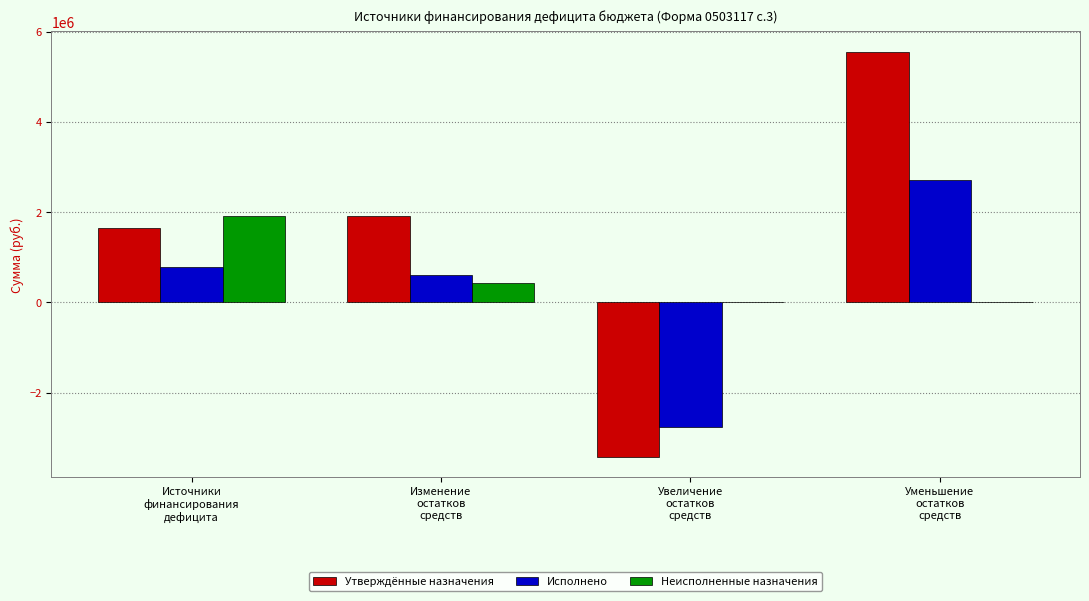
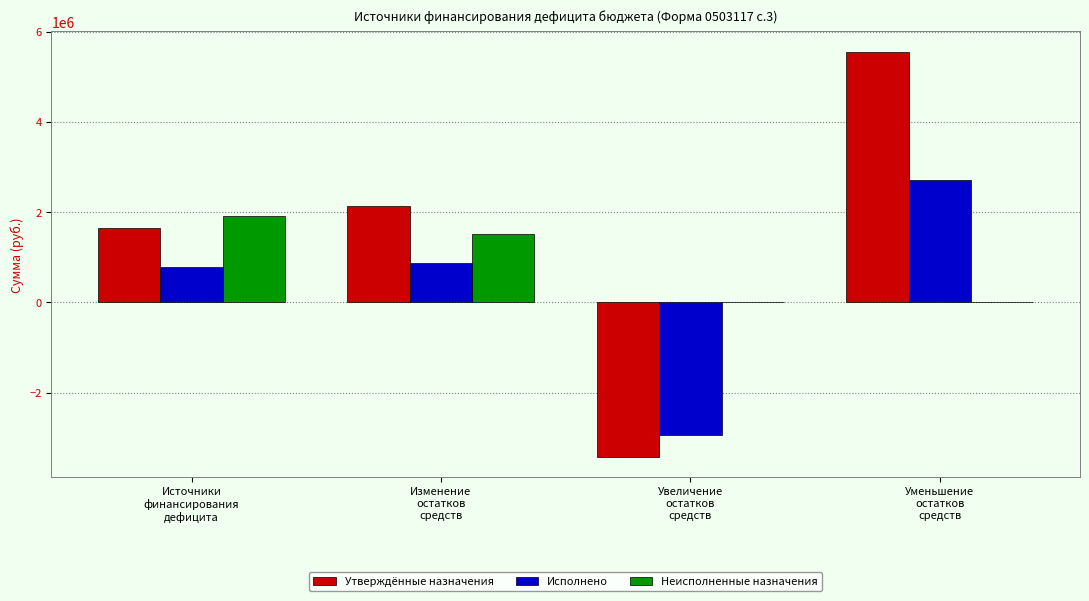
Утверждённые назначения, Изменение остатков средств: 1900000 -> 2100000
Исполнено, Изменение остатков средств: 600000 -> 900000
Неисполненные назначения, Изменение остатков средств: 400000 -> 1500000
Исполнено, Увеличение остатков средств: -2800000 -> -2900000
